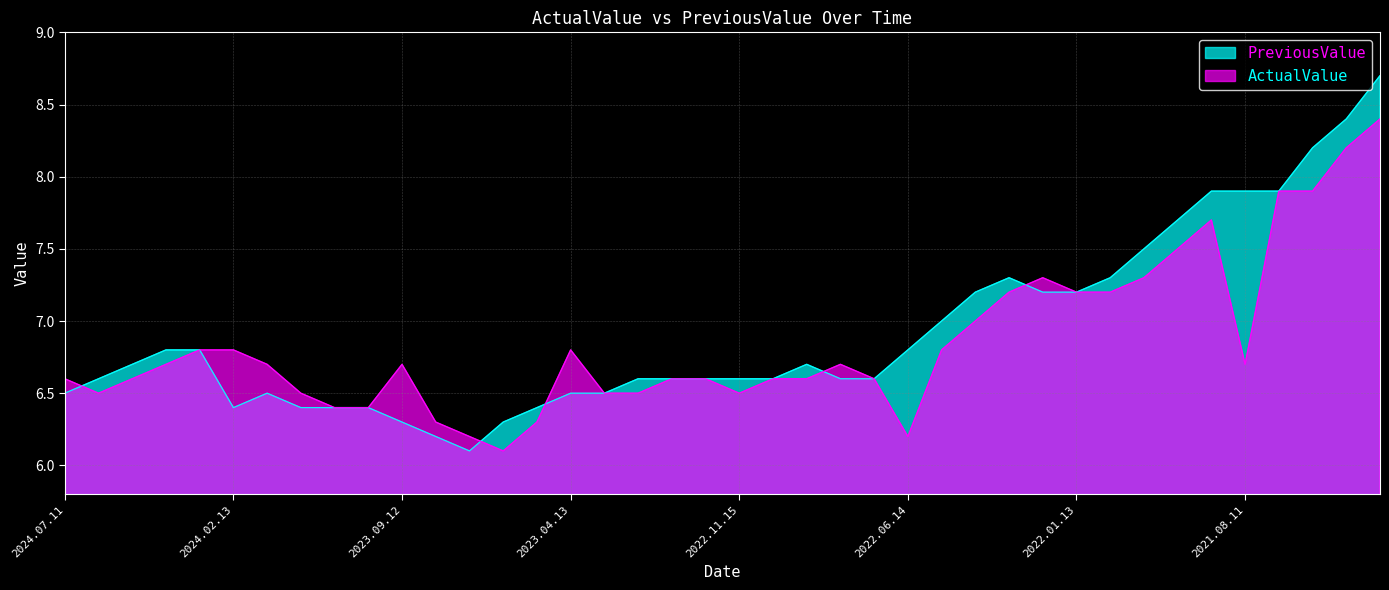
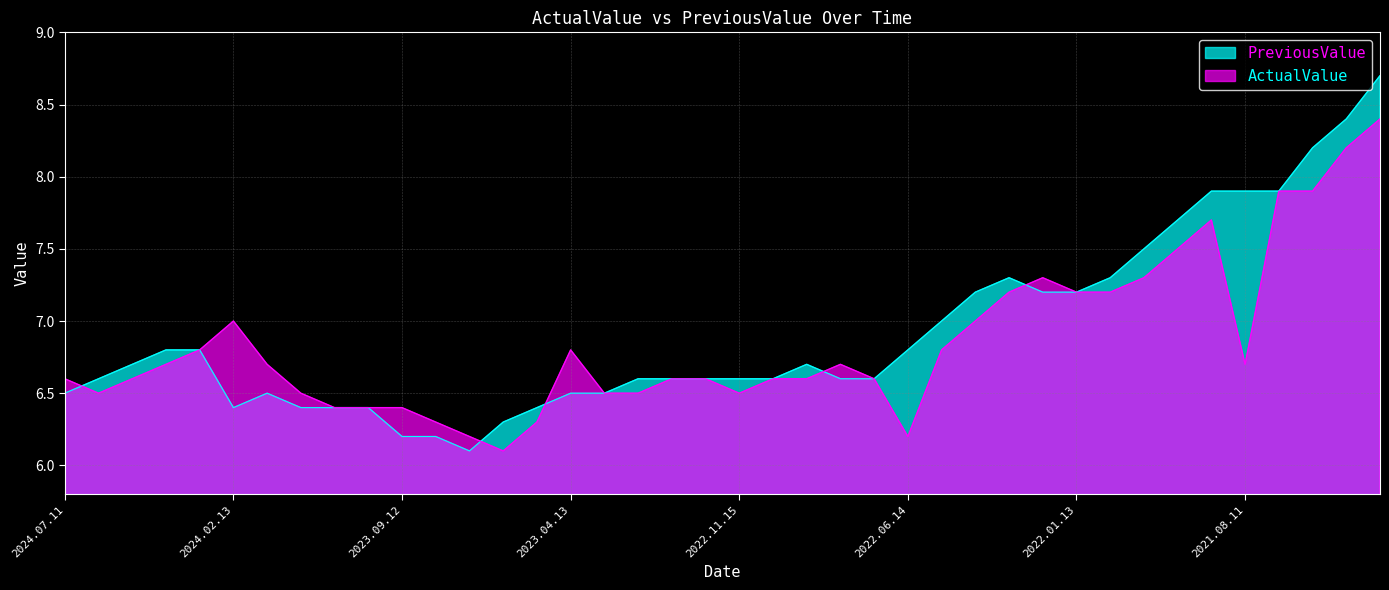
ActualValue, 2024.02.13: 6.8 -> 7.0
PreviousValue, 2023.09.12: 6.3 -> 6.2
ActualValue, 2023.09.12: 6.7 -> 6.4
